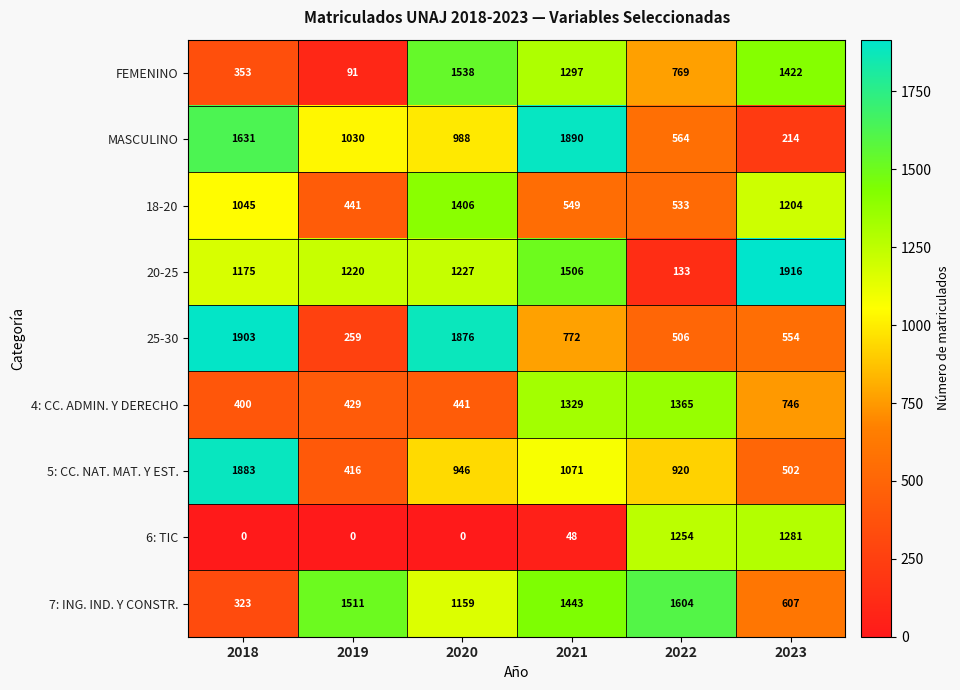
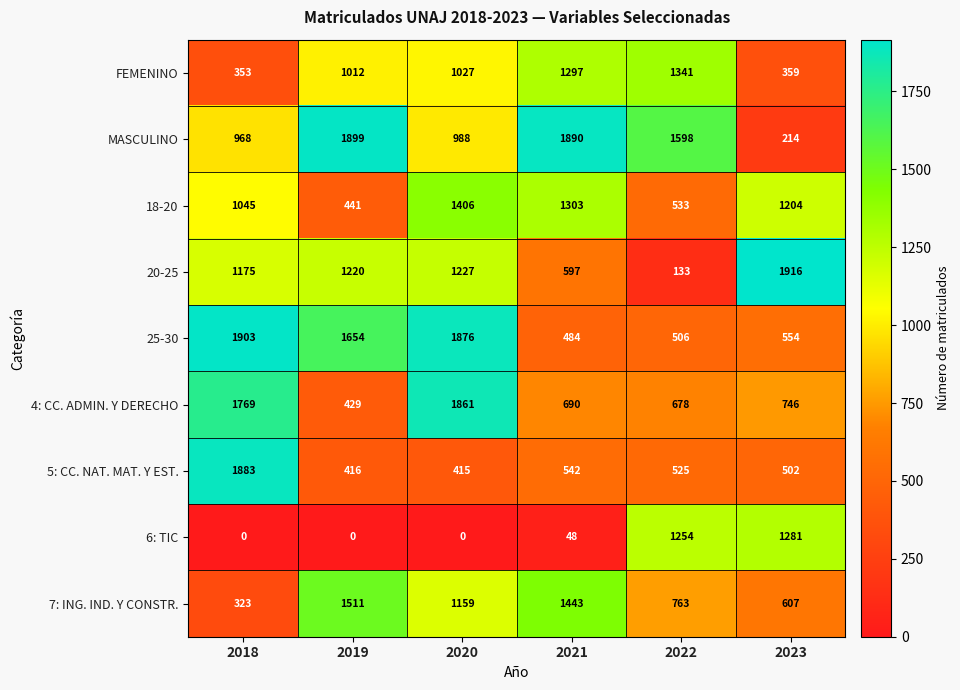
FEMENINO, 2019: 91 -> 1012
FEMENINO, 2020: 1538 -> 1027
FEMENINO, 2022: 769 -> 1341
FEMENINO, 2023: 1422 -> 359
MASCULINO, 2018: 1631 -> 968
MASCULINO, 2019: 1030 -> 1899
MASCULINO, 2022: 564 -> 1598
18-20, 2021: 549 -> 1303
20-25, 2021: 1506 -> 597
25-30, 2019: 259 -> 1654
25-30, 2021: 772 -> 484
4: CC. ADMIN. Y DERECHO, 2018: 400 -> 1769
4: CC. ADMIN. Y DERECHO, 2020: 441 -> 1861
4: CC. ADMIN. Y DERECHO, 2021: 1329 -> 690
4: CC. ADMIN. Y DERECHO, 2022: 1365 -> 678
5: CC. NAT. MAT. Y EST., 2020: 946 -> 415
5: CC. NAT. MAT. Y EST., 2021: 1071 -> 542
5: CC. NAT. MAT. Y EST., 2022: 920 -> 525
7: ING. IND. Y CONSTR., 2022: 1604 -> 763
